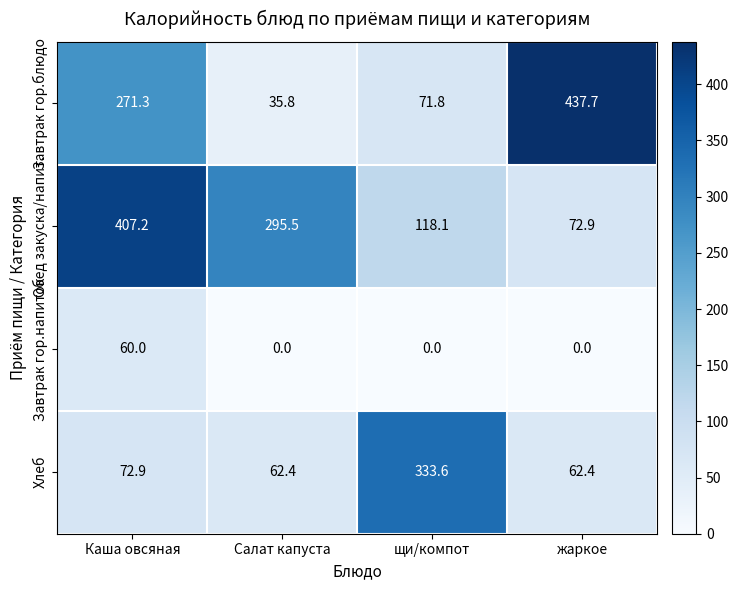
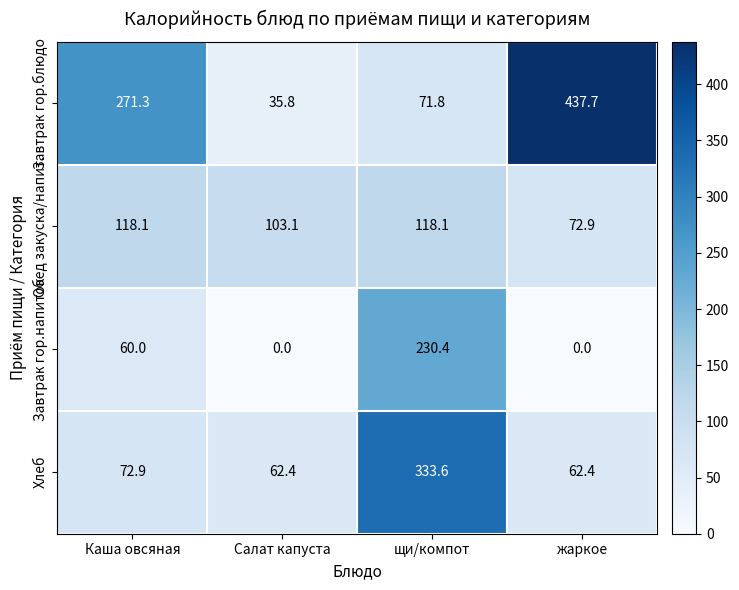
Обед закуска/напит., Каша овсяная: 407.2 -> 118.1
Обед закуска/напит., Салат капуста: 295.5 -> 103.1
Завтрак гор.напиток, щи/компот: 0.0 -> 230.4
